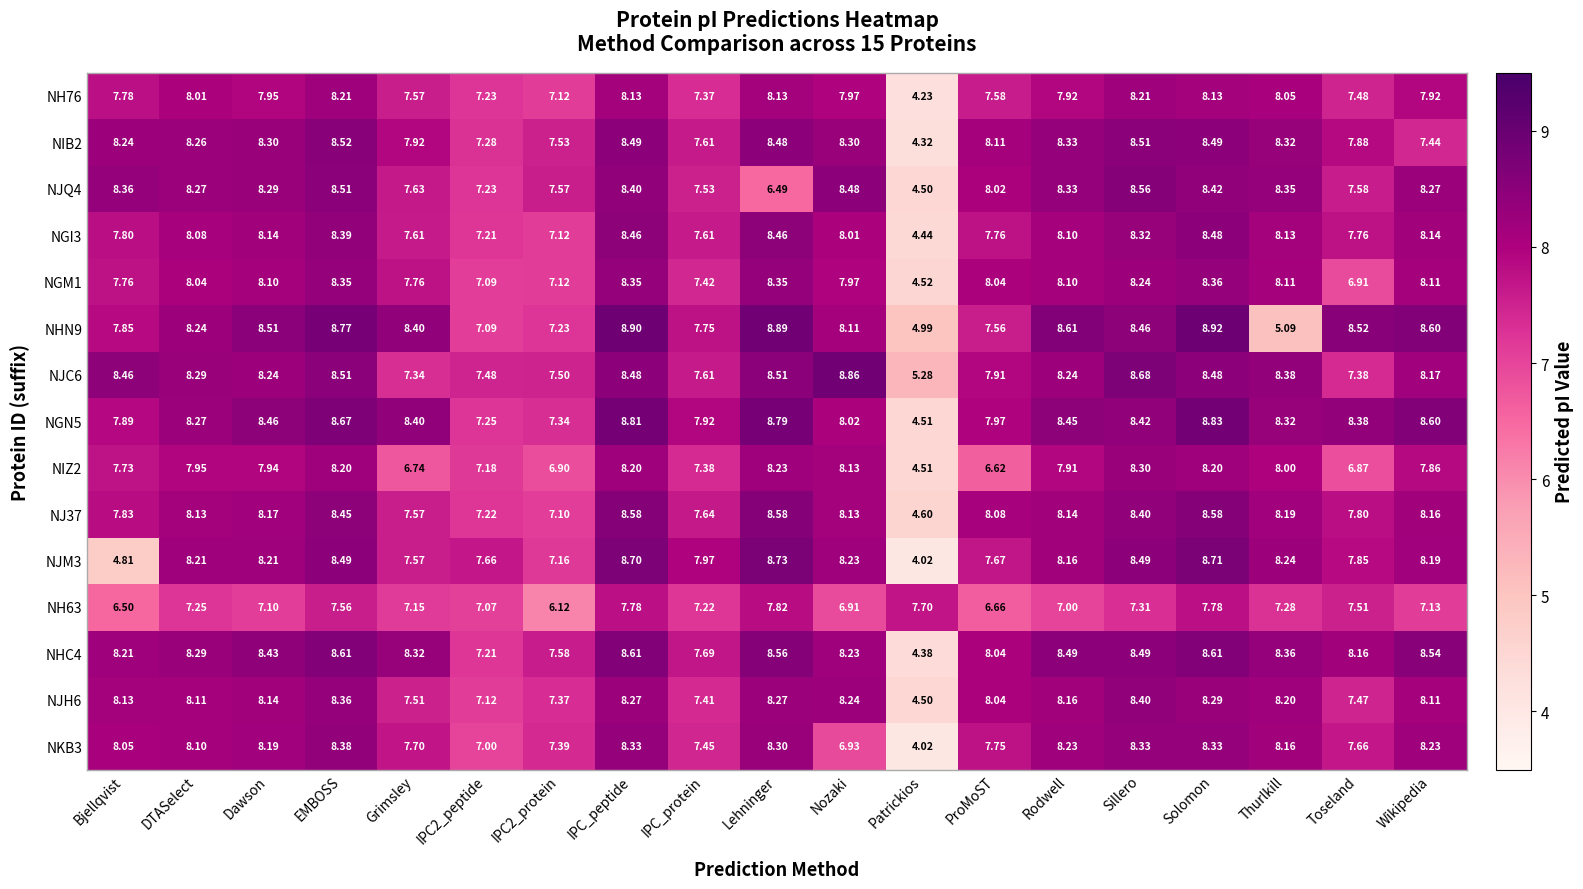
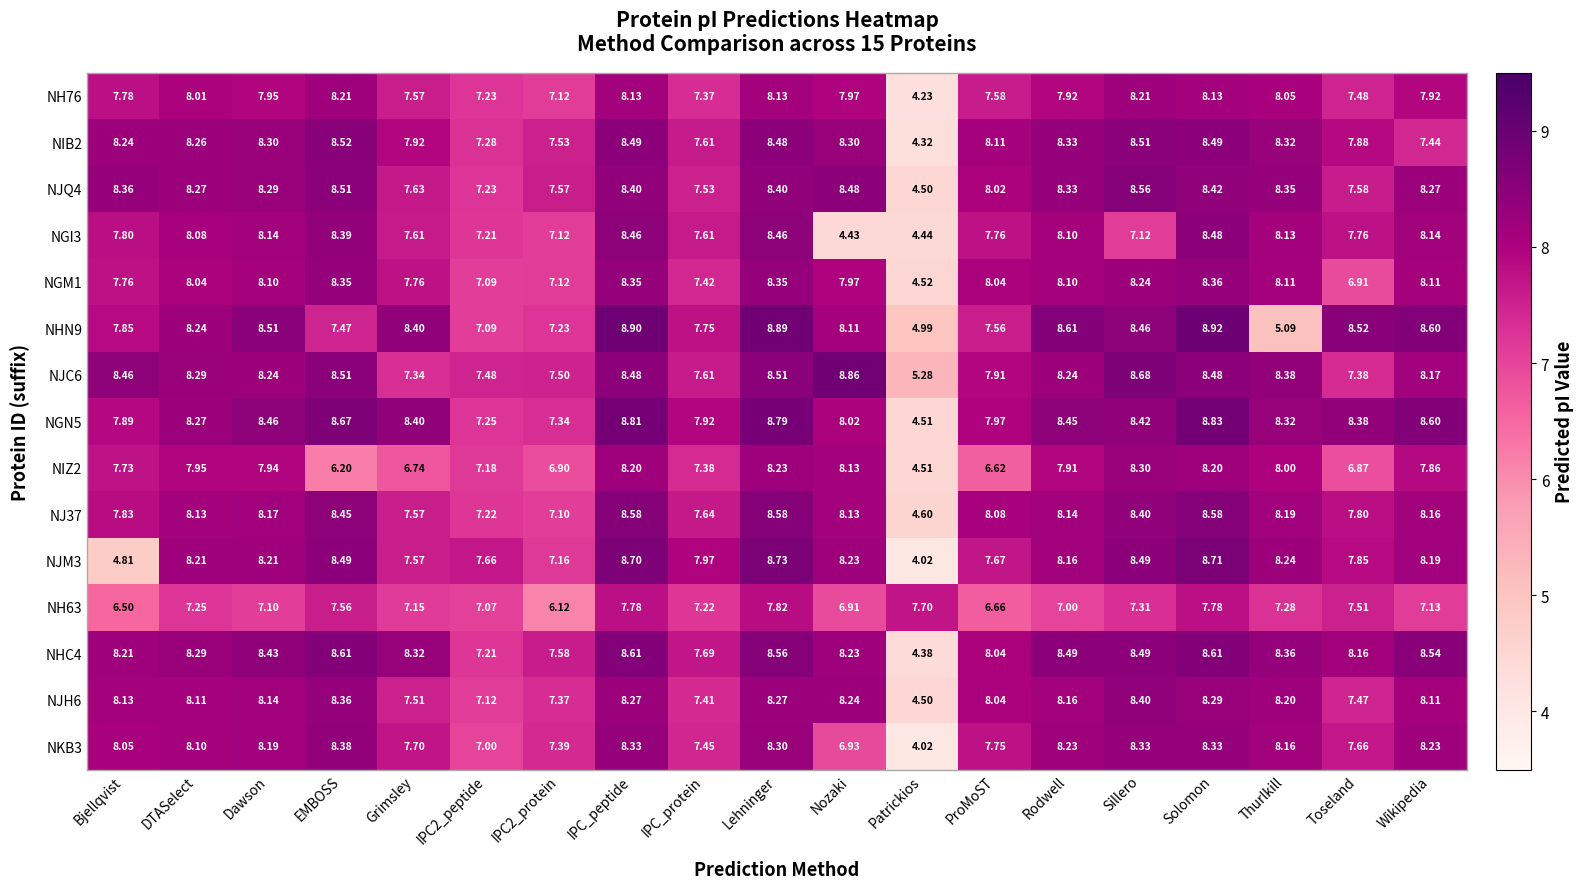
NJQ4, Lehninger: 6.49 -> 8.40
NGI3, Nozaki: 8.01 -> 4.43
NGI3, Sillero: 8.32 -> 7.12
NHN9, EMBOSS: 8.77 -> 7.47
NIZ2, EMBOSS: 8.20 -> 6.20
